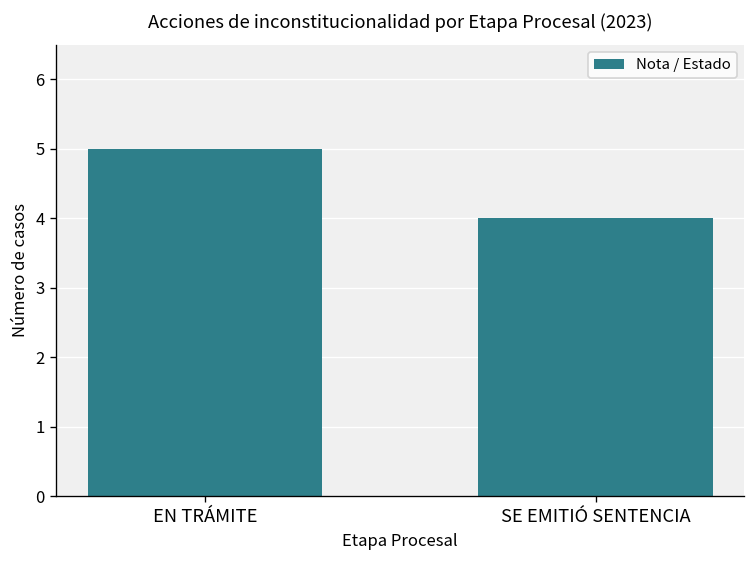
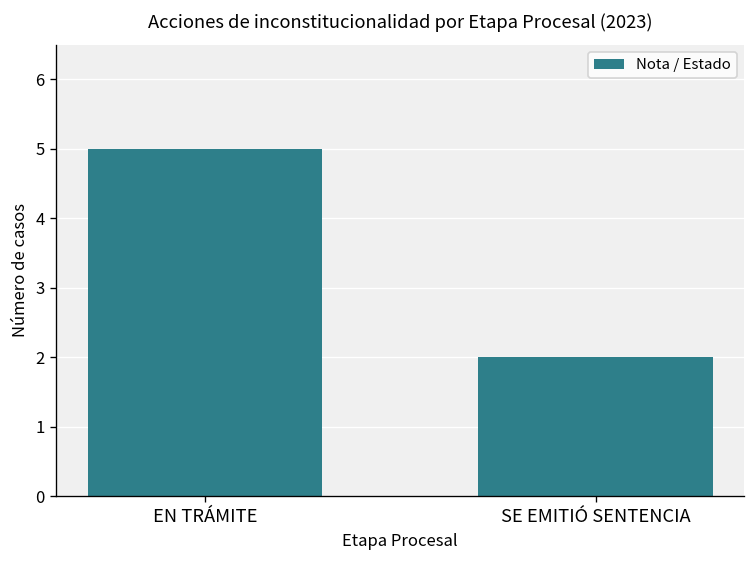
SE EMITIÓ SENTENCIA: 4 -> 2
